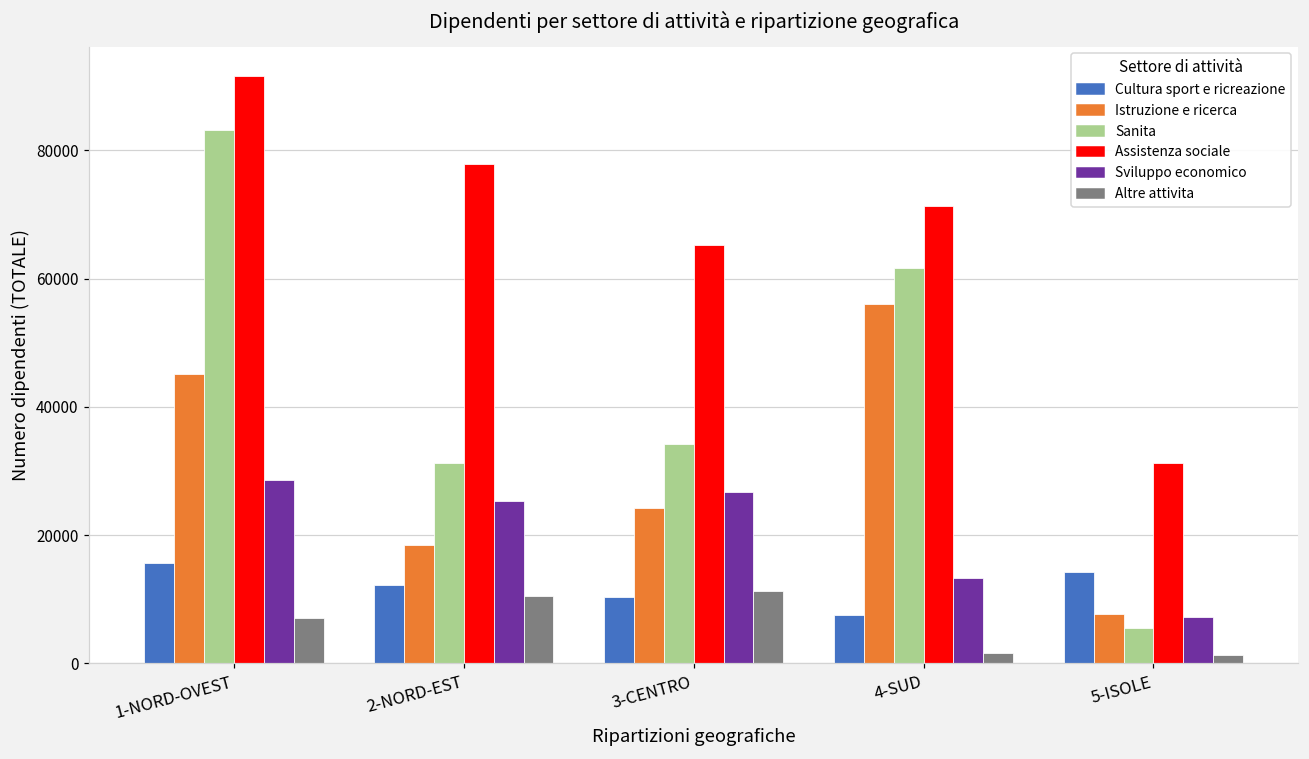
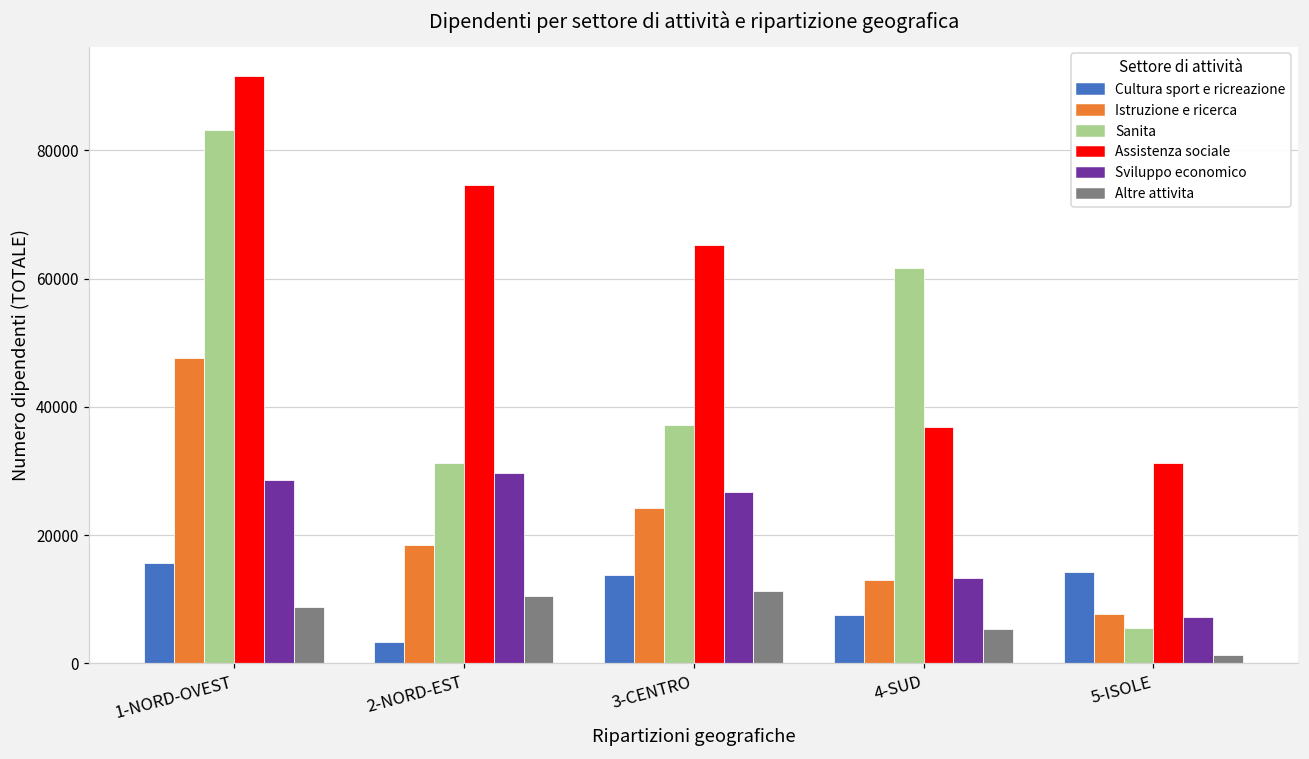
Istruzione e ricerca, 1-NORD-OVEST: 45000 -> 48000
Altre attivita, 1-NORD-OVEST: 7000 -> 9000
Cultura sport e ricreazione, 2-NORD-EST: 12000 -> 3000
Assistenza sociale, 2-NORD-EST: 78000 -> 75000
Sviluppo economico, 2-NORD-EST: 25000 -> 30000
Cultura sport e ricreazione, 3-CENTRO: 10000 -> 14000
Sanita, 3-CENTRO: 34000 -> 37000
Istruzione e ricerca, 4-SUD: 56000 -> 13000
Assistenza sociale, 4-SUD: 71000 -> 37000
Altre attivita, 4-SUD: 2000 -> 5000
